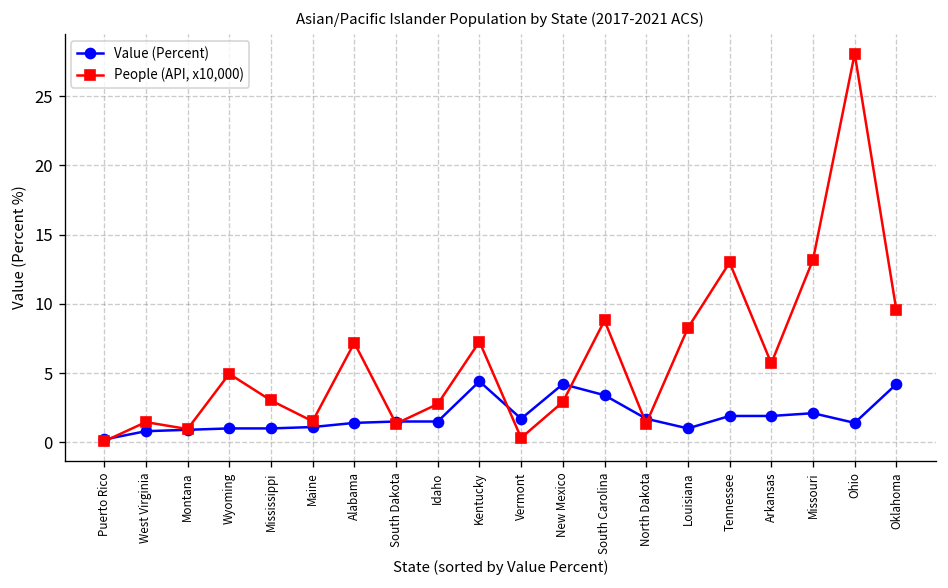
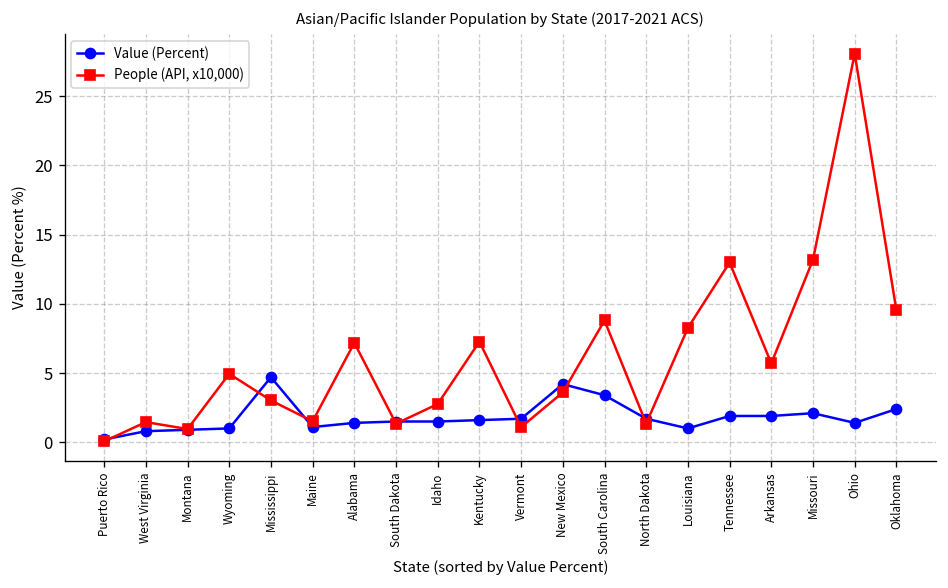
Value (Percent), Mississippi: 1.0 -> 4.7
Value (Percent), Kentucky: 4.4 -> 1.6
People (API, x10,000), Vermont: 0.3 -> 1.1
People (API, x10,000), New Mexico: 2.9 -> 3.6
Value (Percent), Oklahoma: 4.2 -> 2.4
